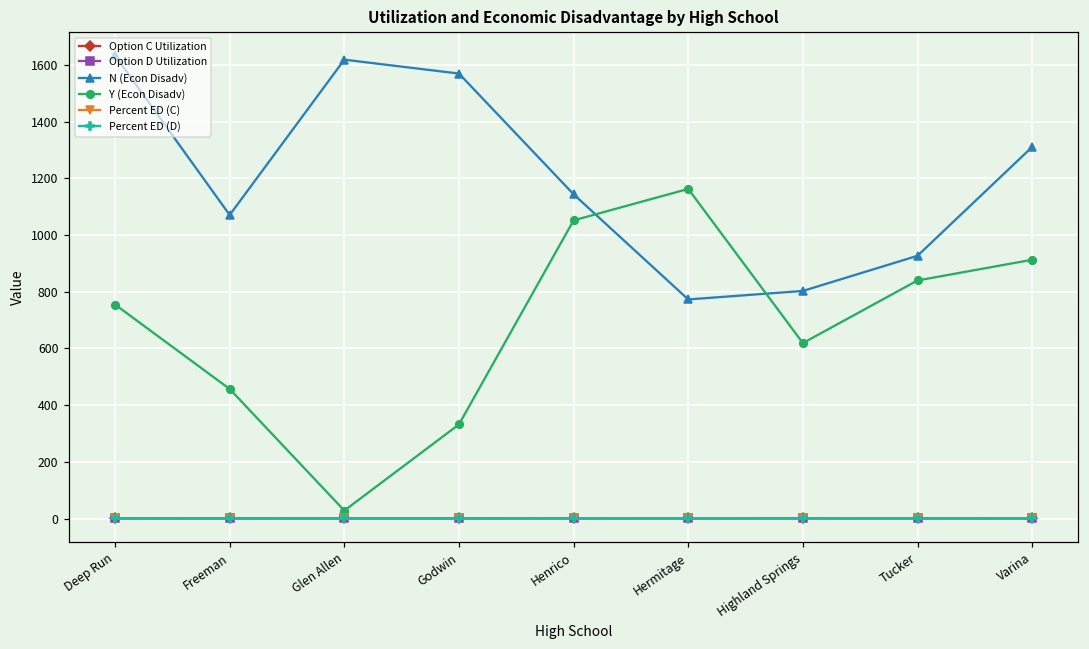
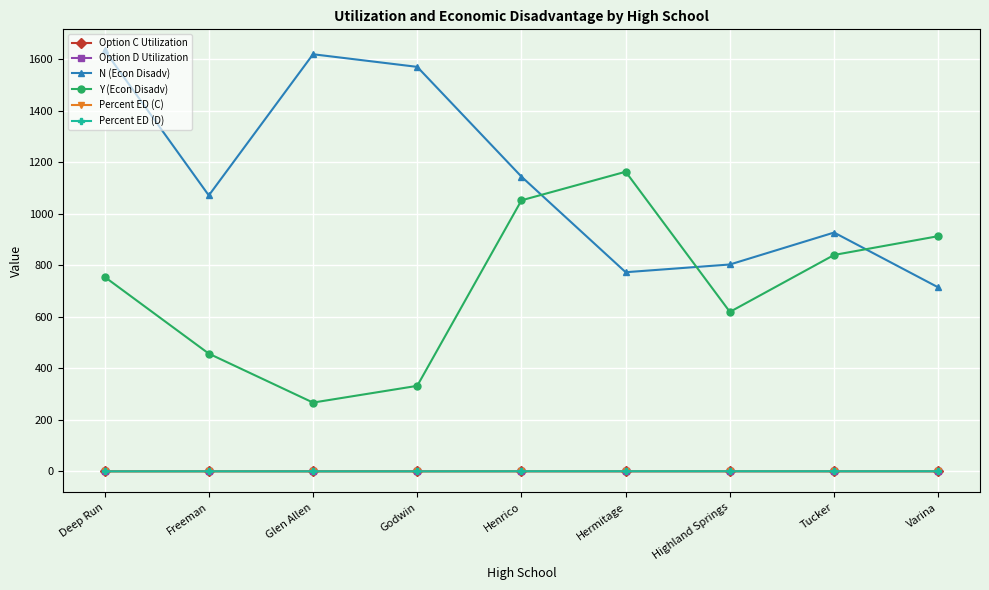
Y (Econ Disadv), Glen Allen: 30 -> 270
N (Econ Disadv), Varina: 1310 -> 710
